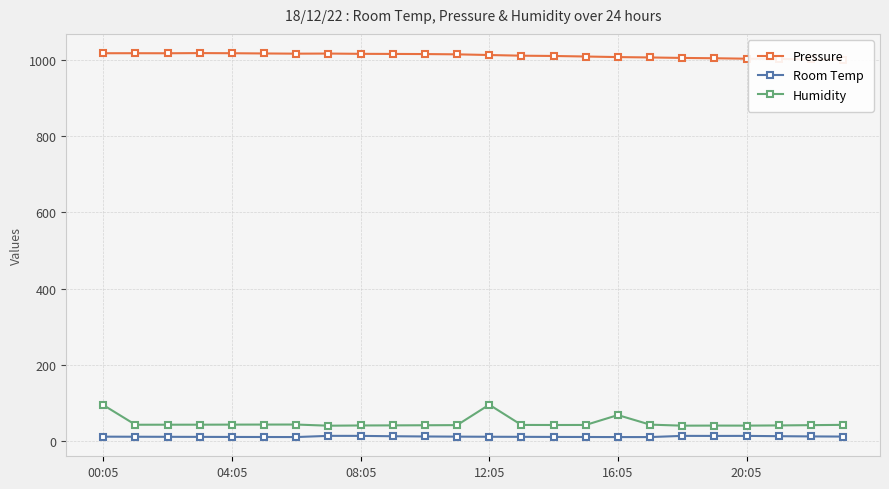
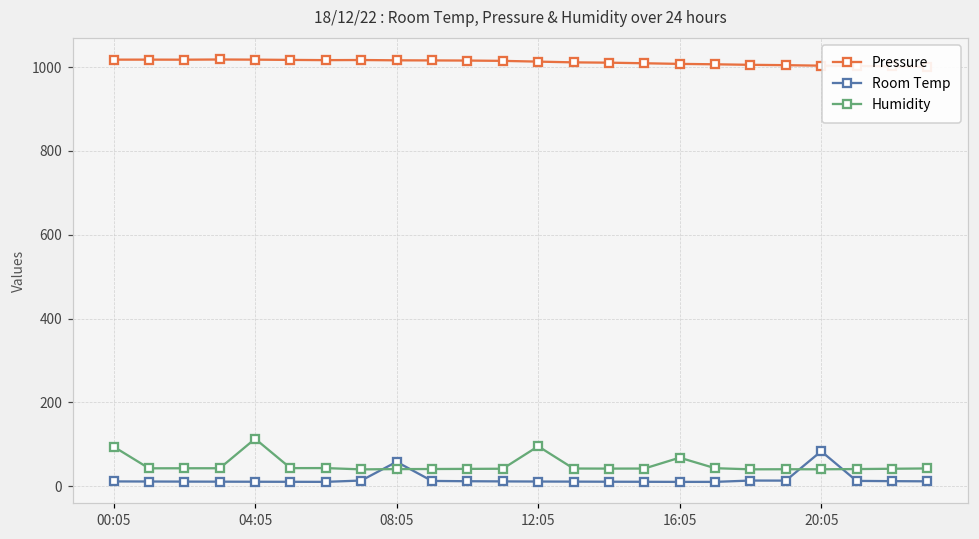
Humidity, 04:05: 40 -> 110
Room Temp, 08:05: 10 -> 60
Room Temp, 20:05: 10 -> 80
